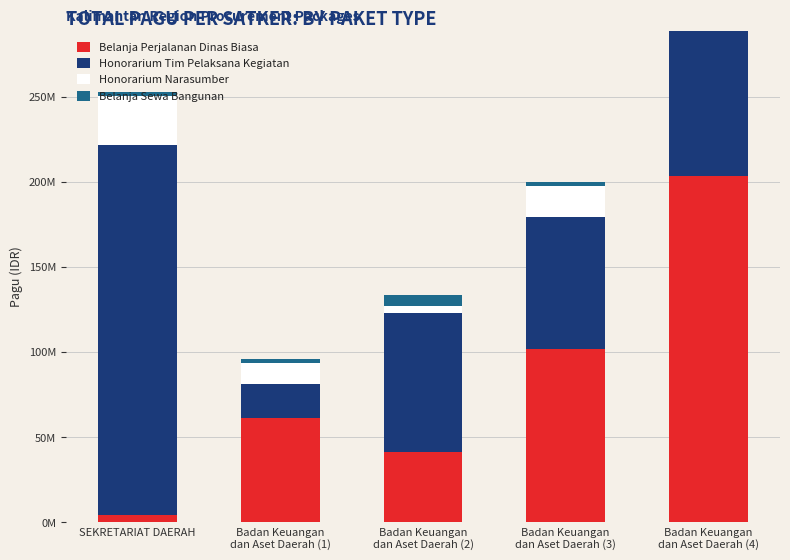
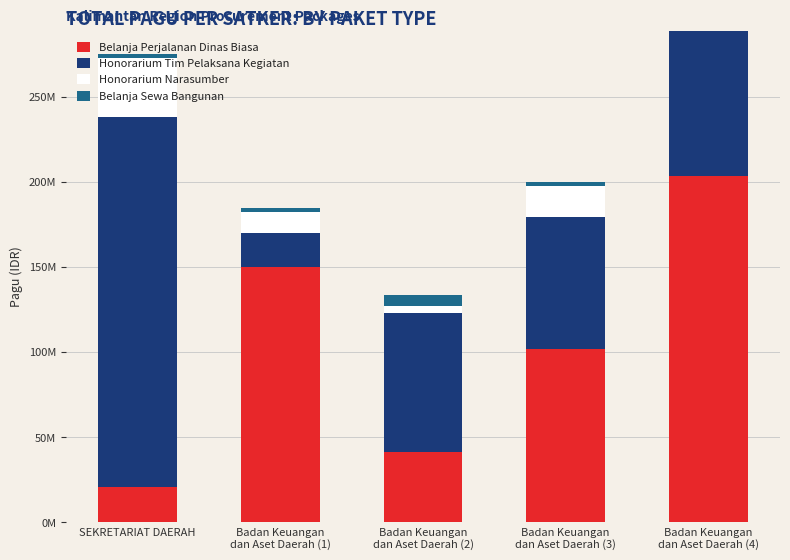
Belanja Perjalanan Dinas Biasa, SEKRETARIAT DAERAH: 5000000 -> 21000000
Honorarium Narasumber, SEKRETARIAT DAERAH: 29000000 -> 35000000
Belanja Perjalanan Dinas Biasa, Badan Keuangan dan Aset Daerah (1): 61000000 -> 150000000
